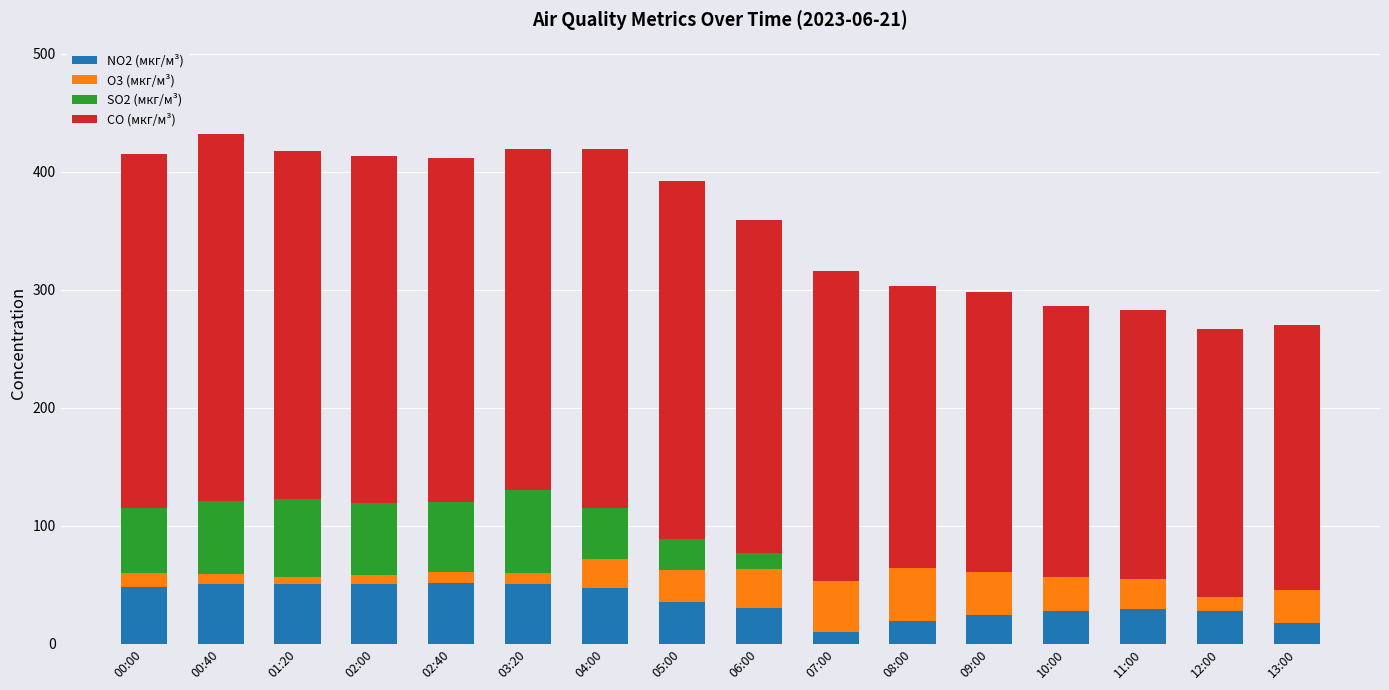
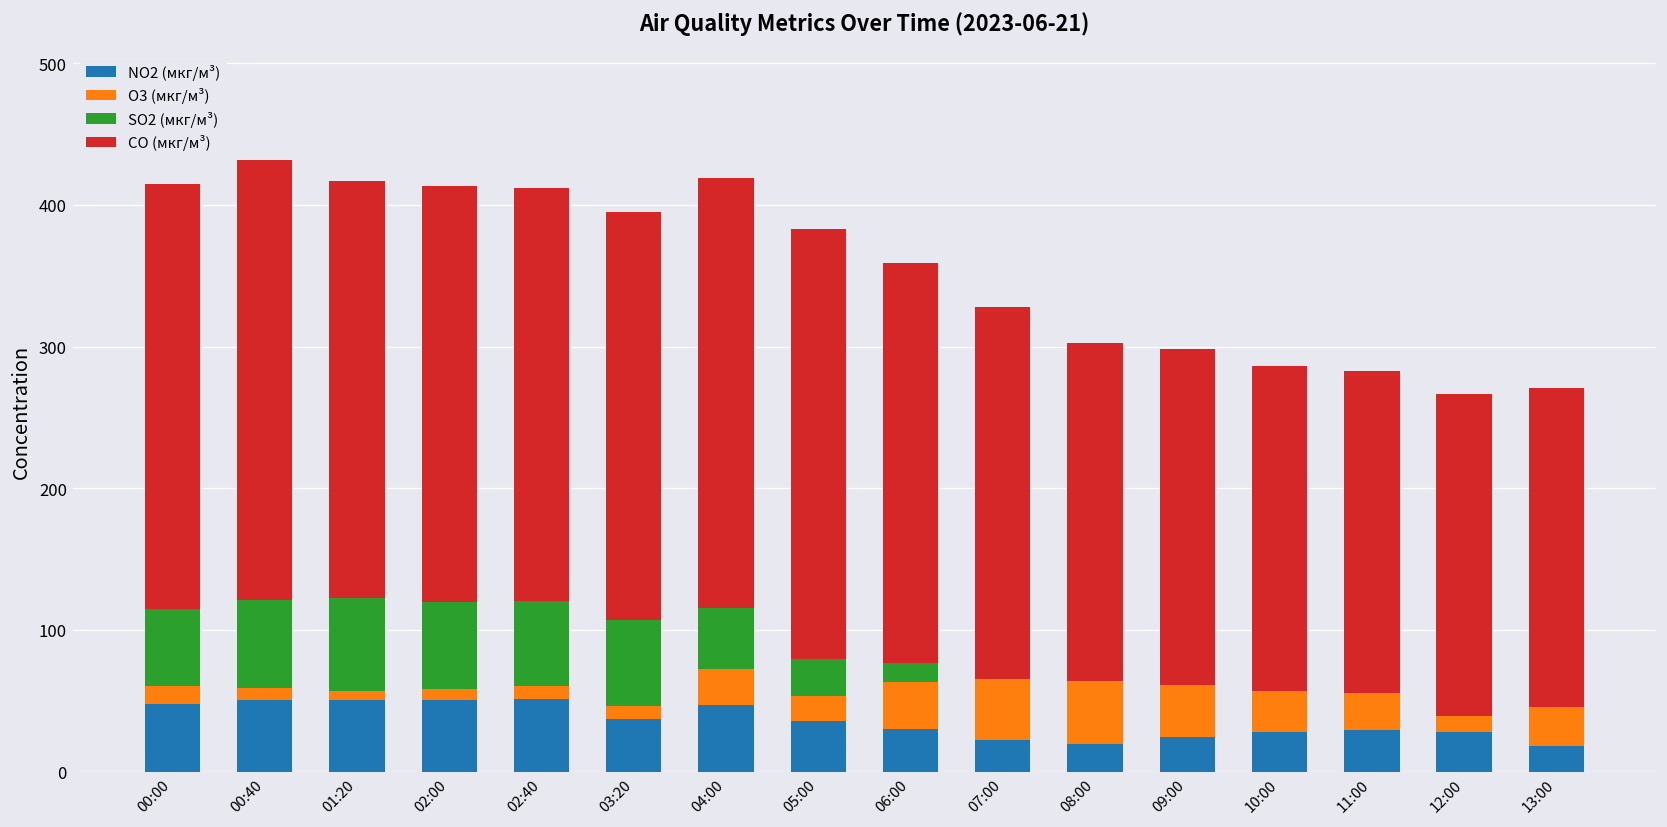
NO2 (мкг/м³), 03:20: 51 -> 37
SO2 (мкг/м³), 03:20: 71 -> 61
O3 (мкг/м³), 05:00: 27 -> 17
NO2 (мкг/м³), 07:00: 10 -> 22
